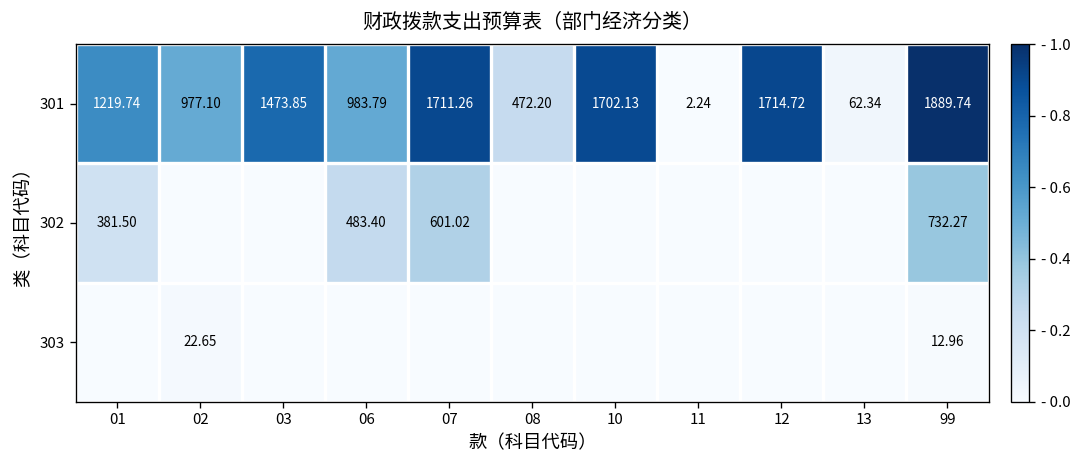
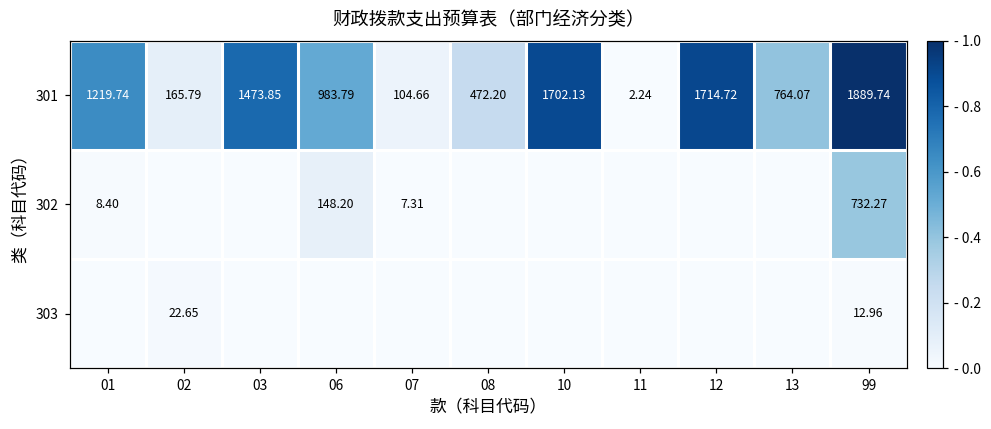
301, 02: 977.10 -> 165.79
301, 07: 1711.26 -> 104.66
301, 13: 62.34 -> 764.07
302, 01: 381.50 -> 8.40
302, 06: 483.40 -> 148.20
302, 07: 601.02 -> 7.31
